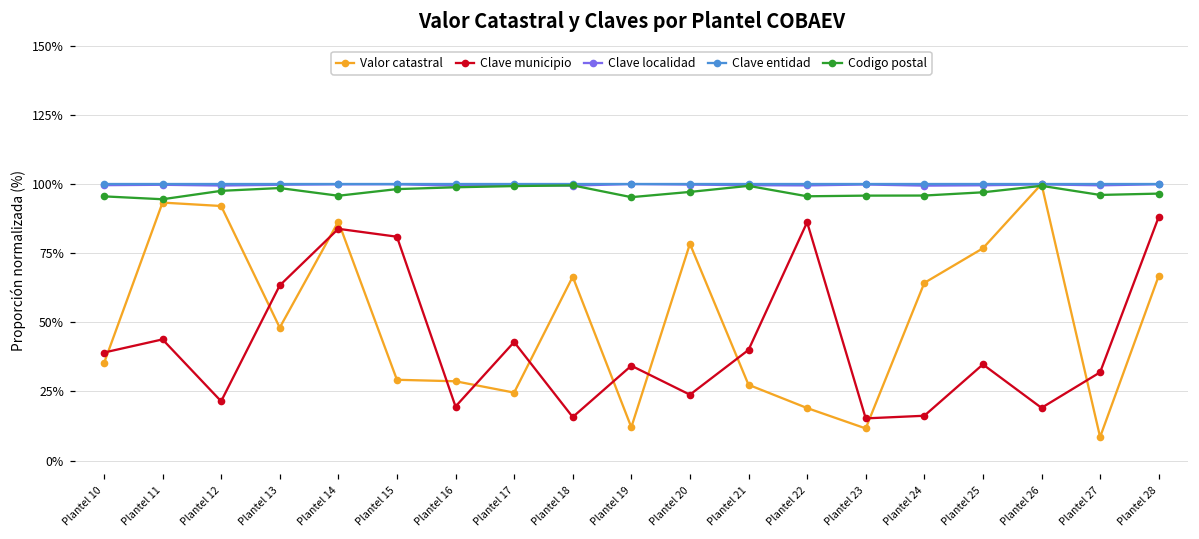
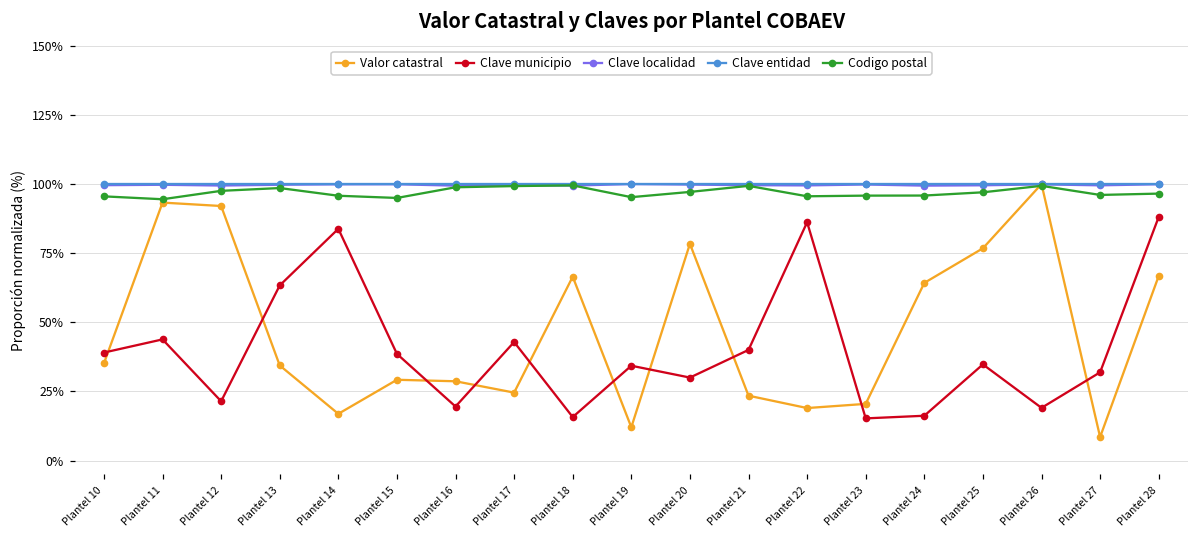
Valor catastral, Plantel 13: 48% -> 34%
Valor catastral, Plantel 14: 86% -> 17%
Clave municipio, Plantel 15: 81% -> 39%
Codigo postal, Plantel 15: 98% -> 95%
Clave municipio, Plantel 20: 24% -> 30%
Valor catastral, Plantel 21: 27% -> 23%
Valor catastral, Plantel 23: 12% -> 20%
